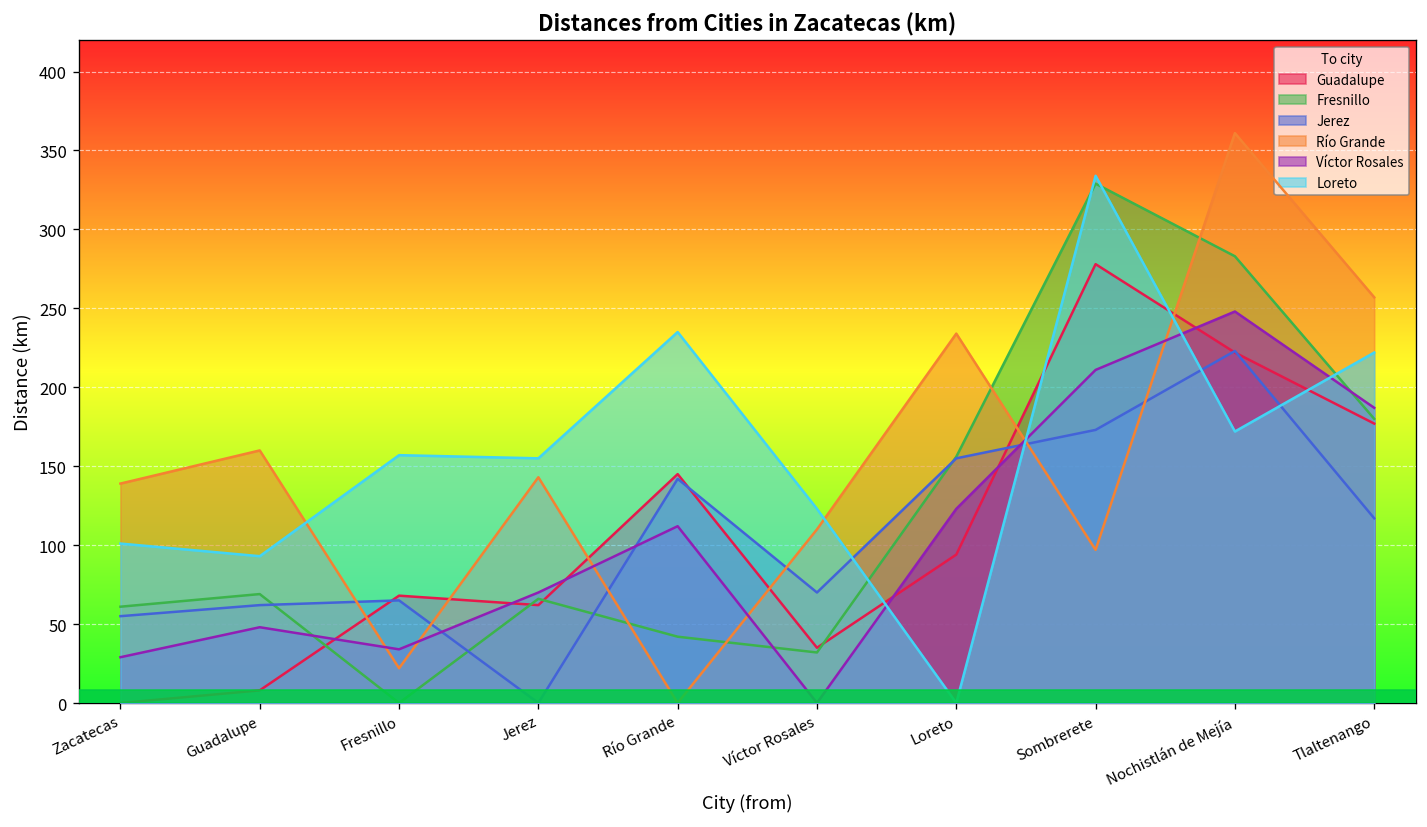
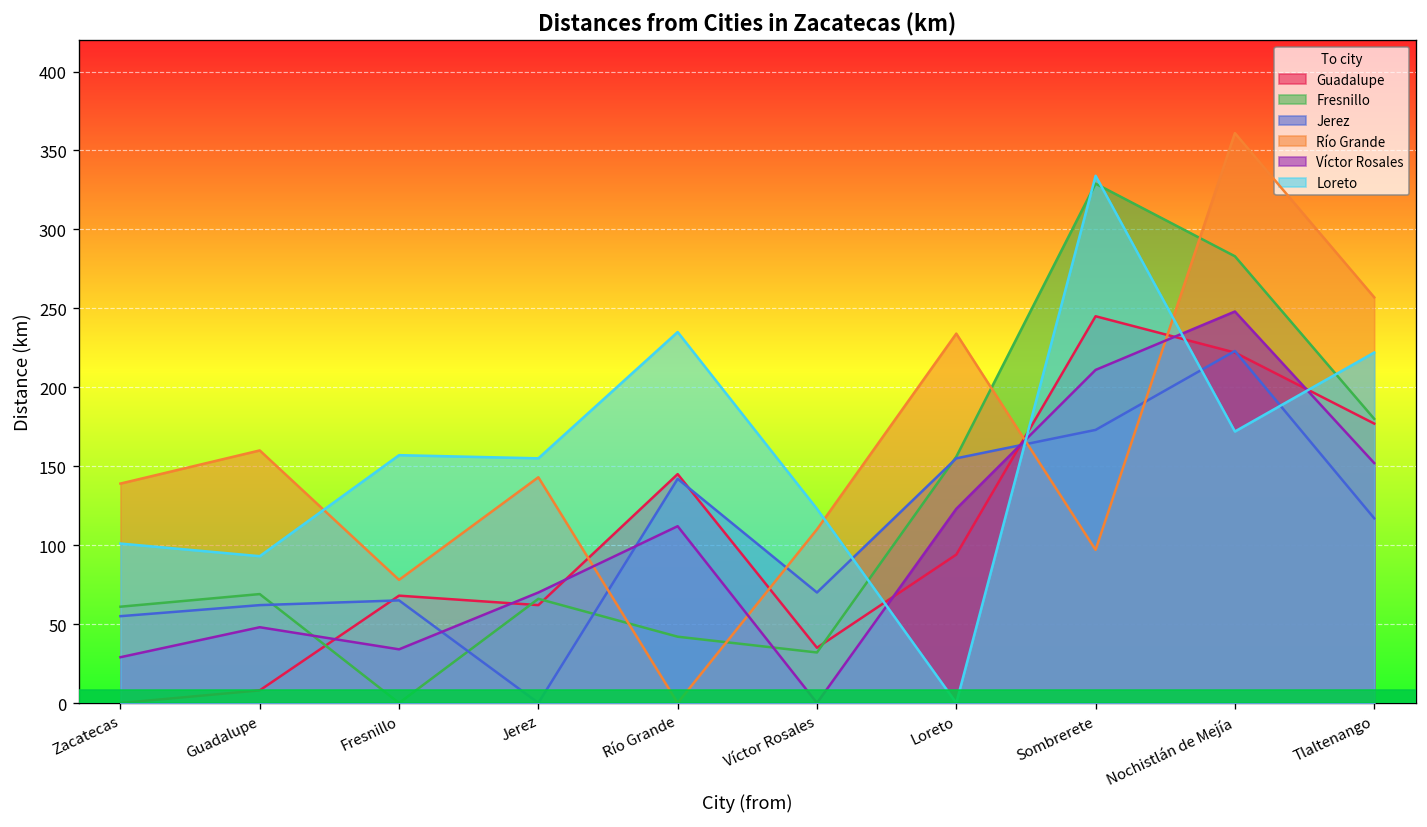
Río Grande, Fresnillo: 22 -> 78
Guadalupe, Sombrerete: 278 -> 245
Víctor Rosales, Tlaltenango: 187 -> 152
